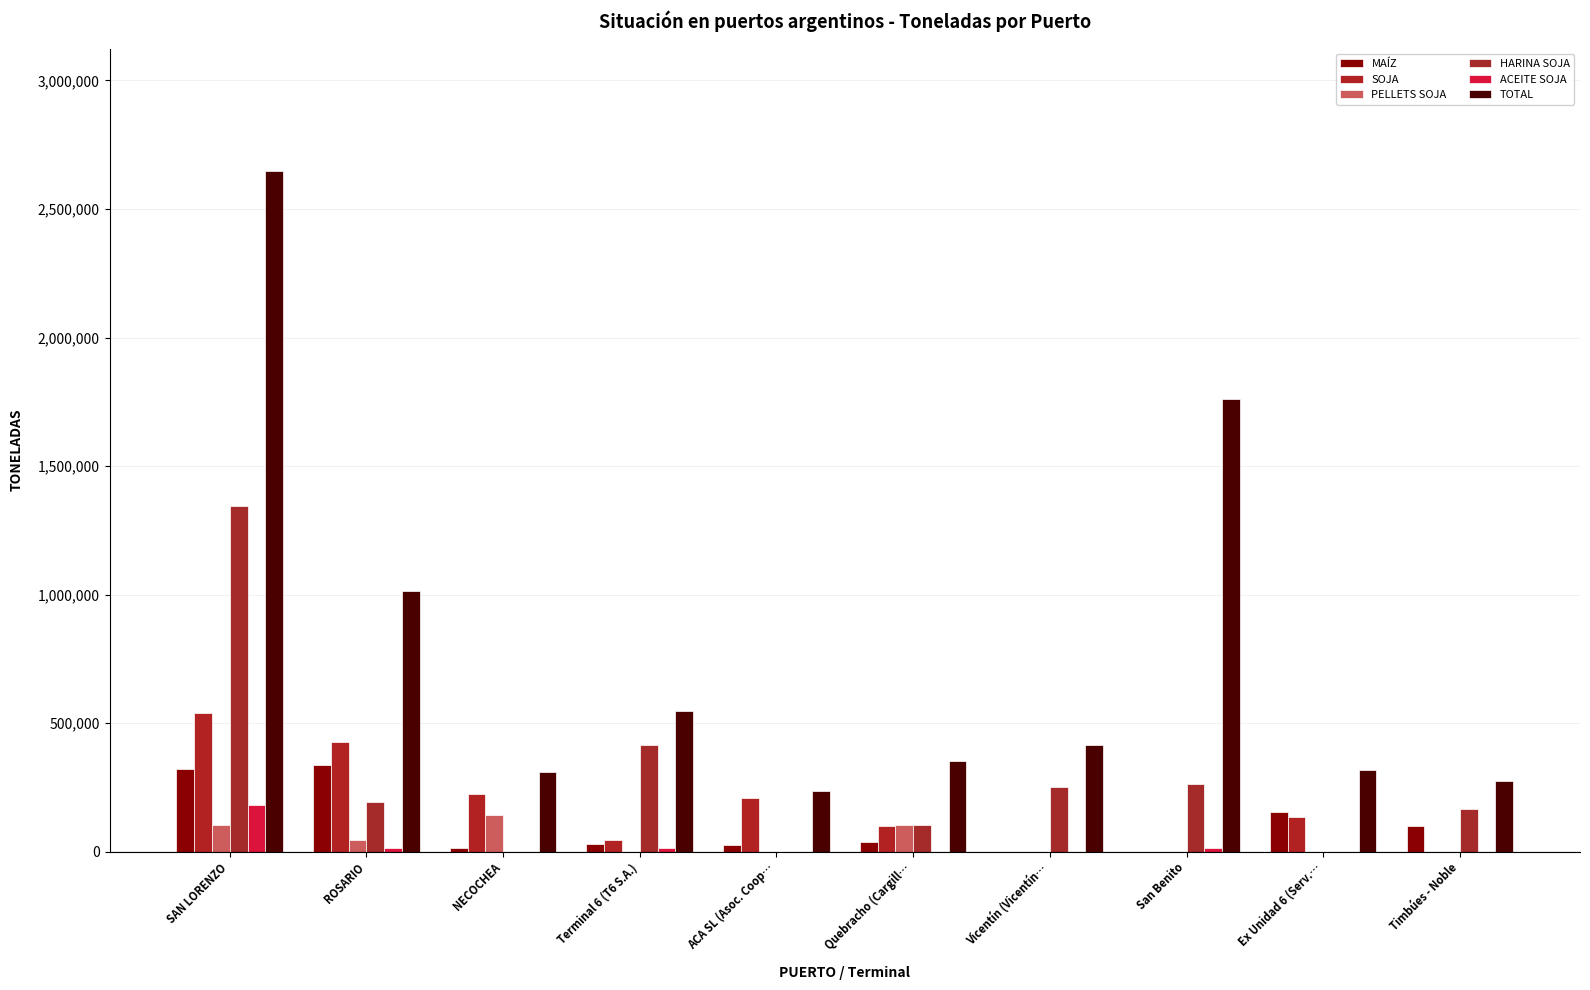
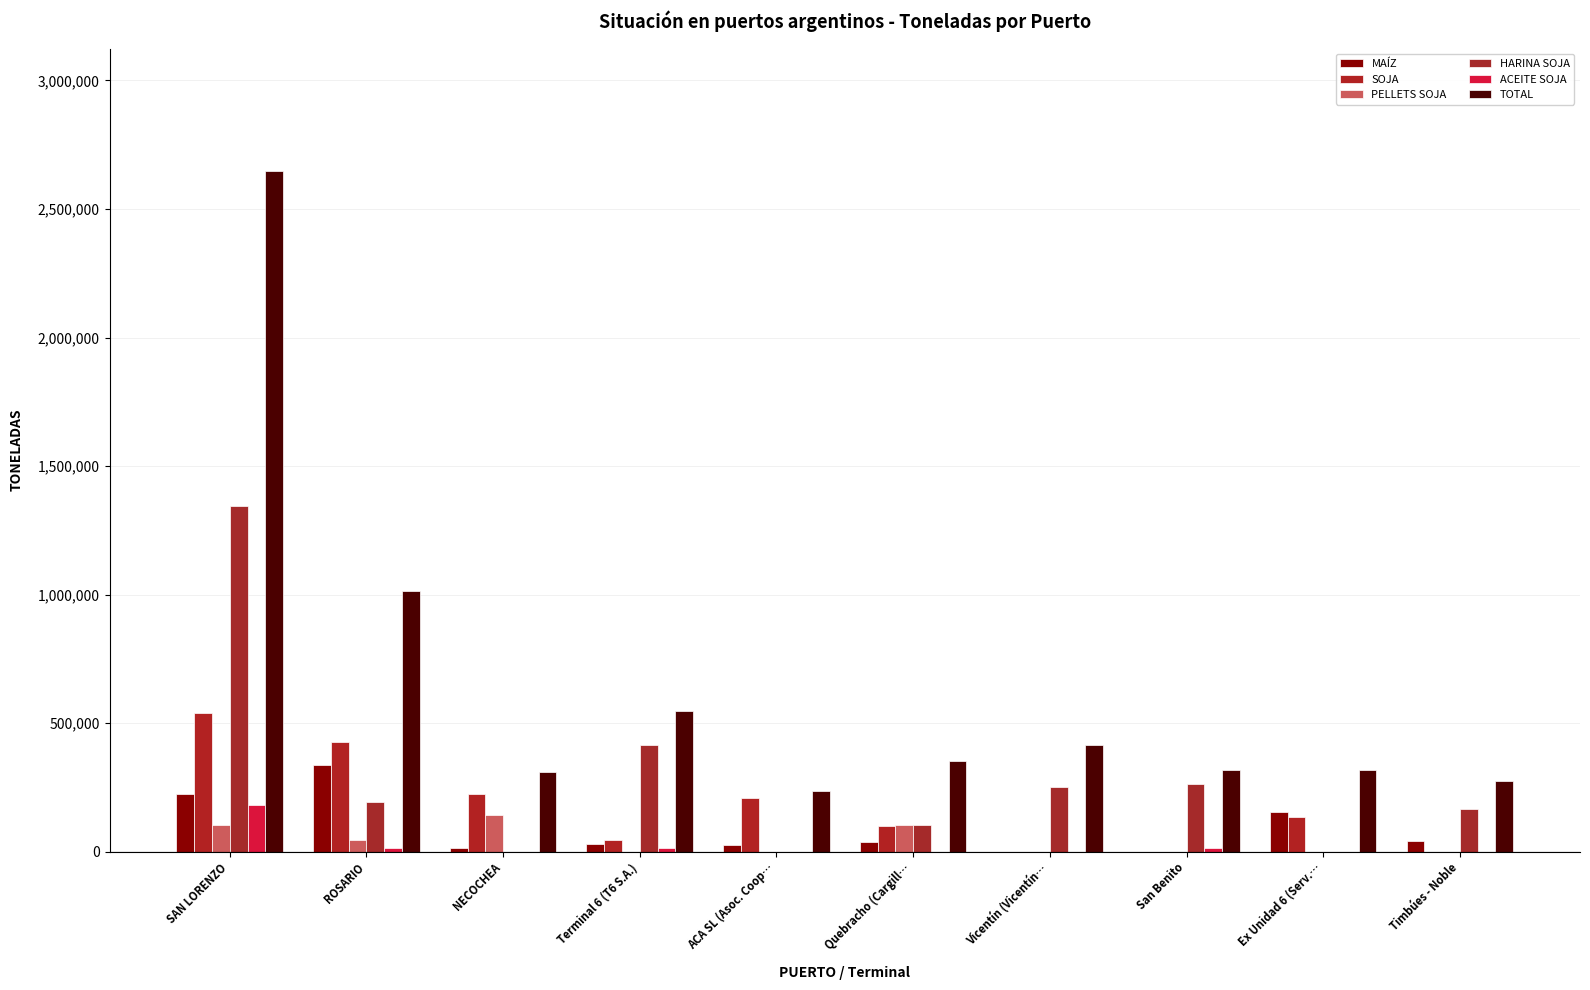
MAÍZ, SAN LORENZO: 320,000 -> 220,000
TOTAL, San Benito: 1,760,000 -> 320,000
MAÍZ, Timbúes - Noble: 100,000 -> 40,000
